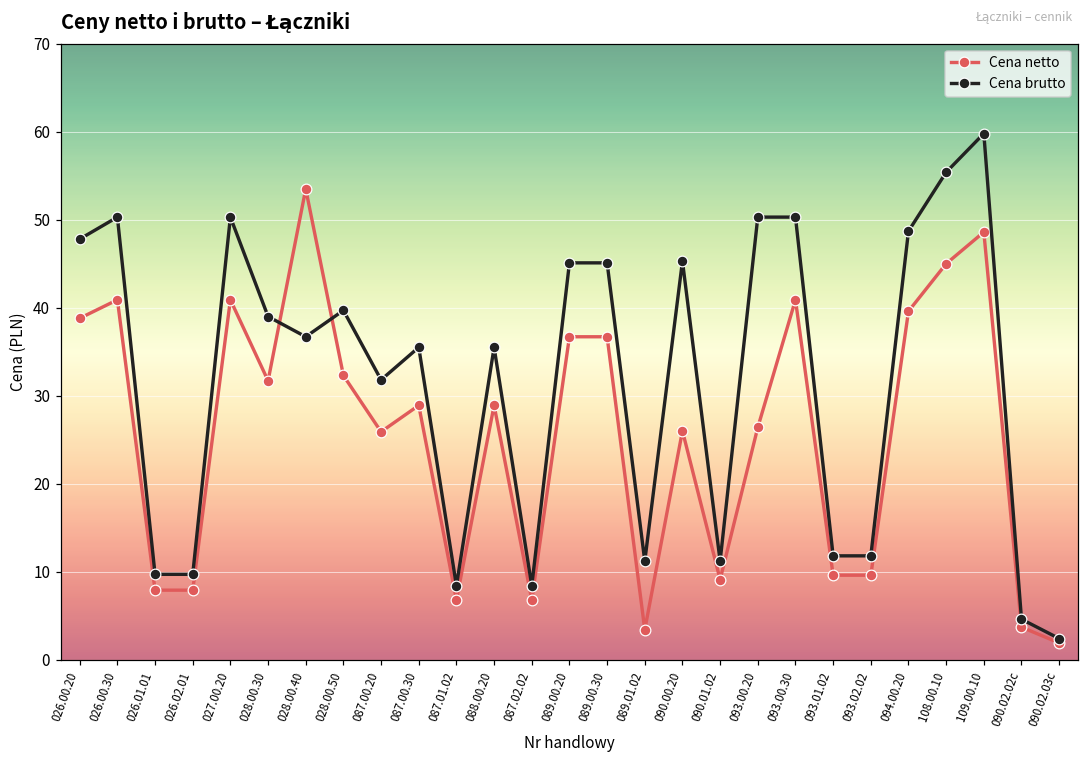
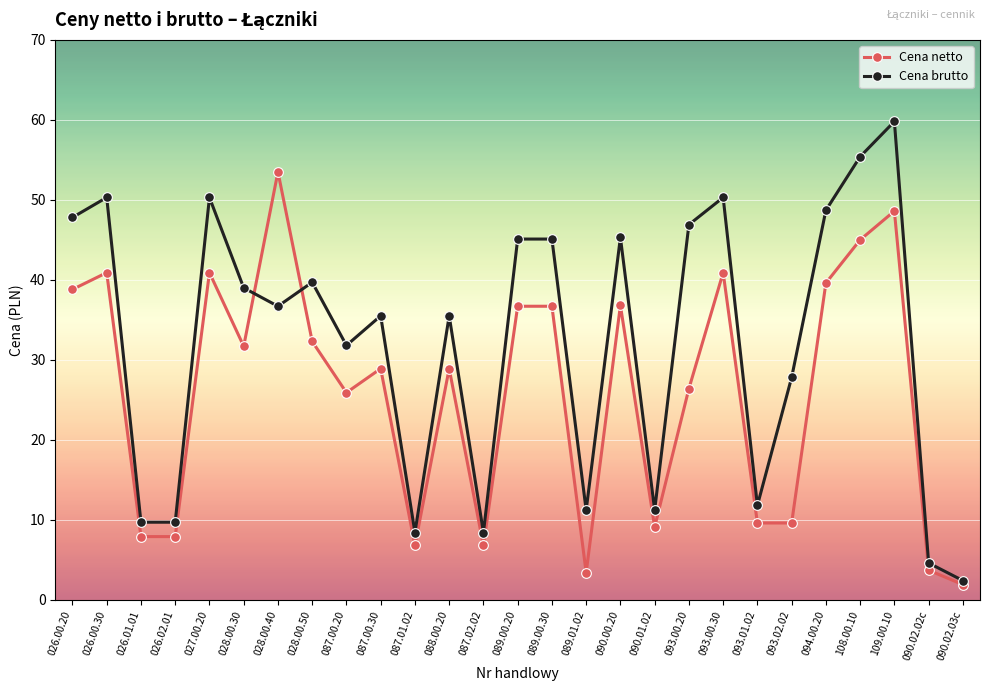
Cena netto, 090.00.20: 26 -> 37
Cena brutto, 093.00.20: 50 -> 47
Cena brutto, 093.02.02: 12 -> 28
